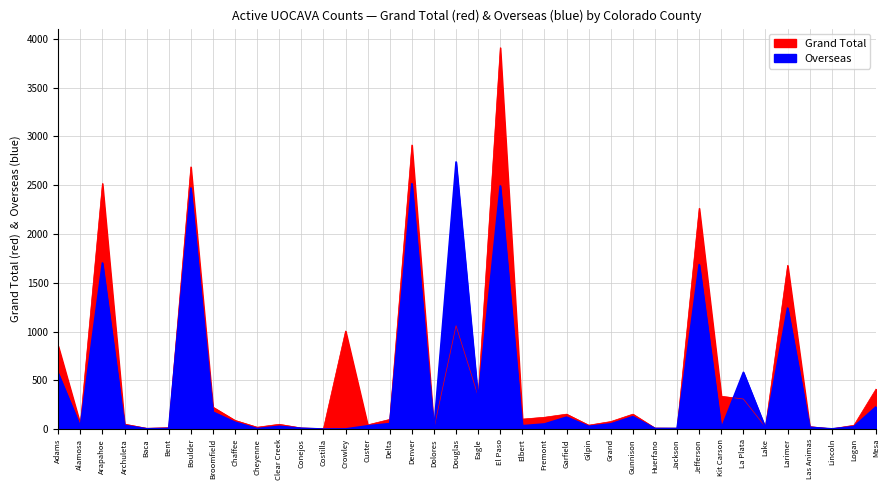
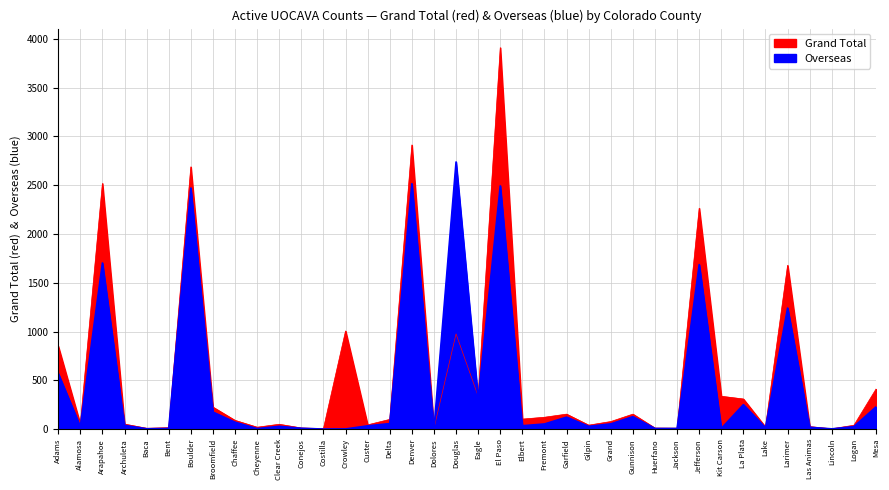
Grand Total, Douglas: 1100 -> 1000
Overseas, La Plata: 600 -> 300
